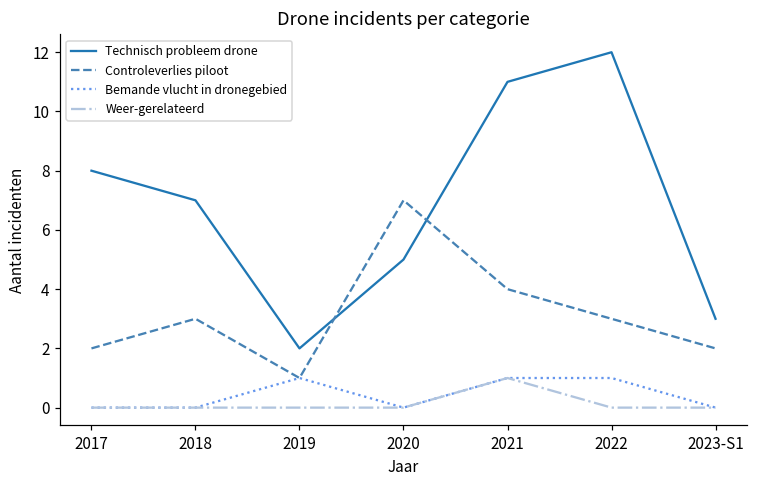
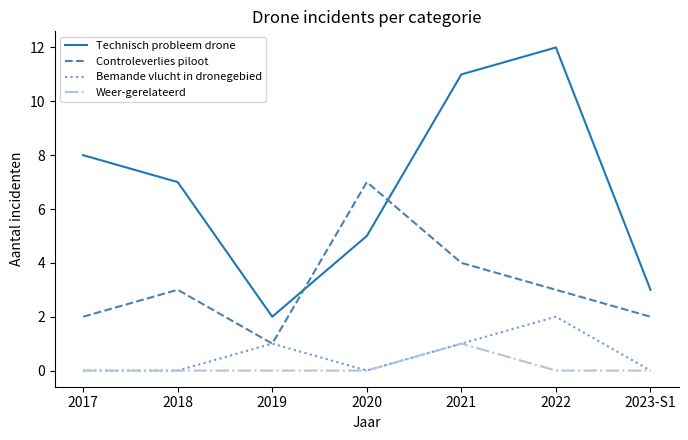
Bemande vlucht in dronegebied, 2022: 1 -> 2
